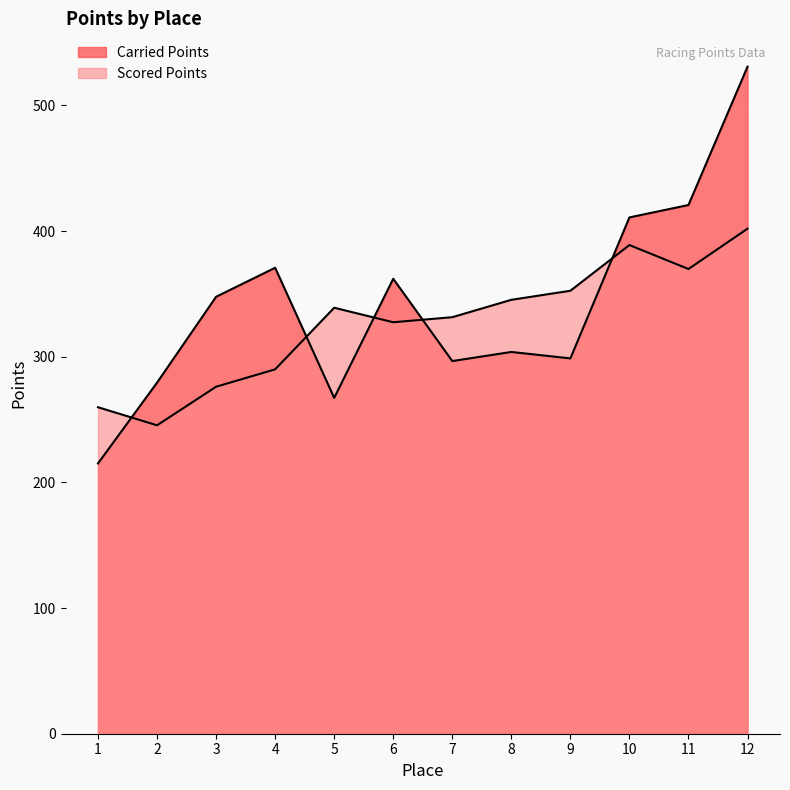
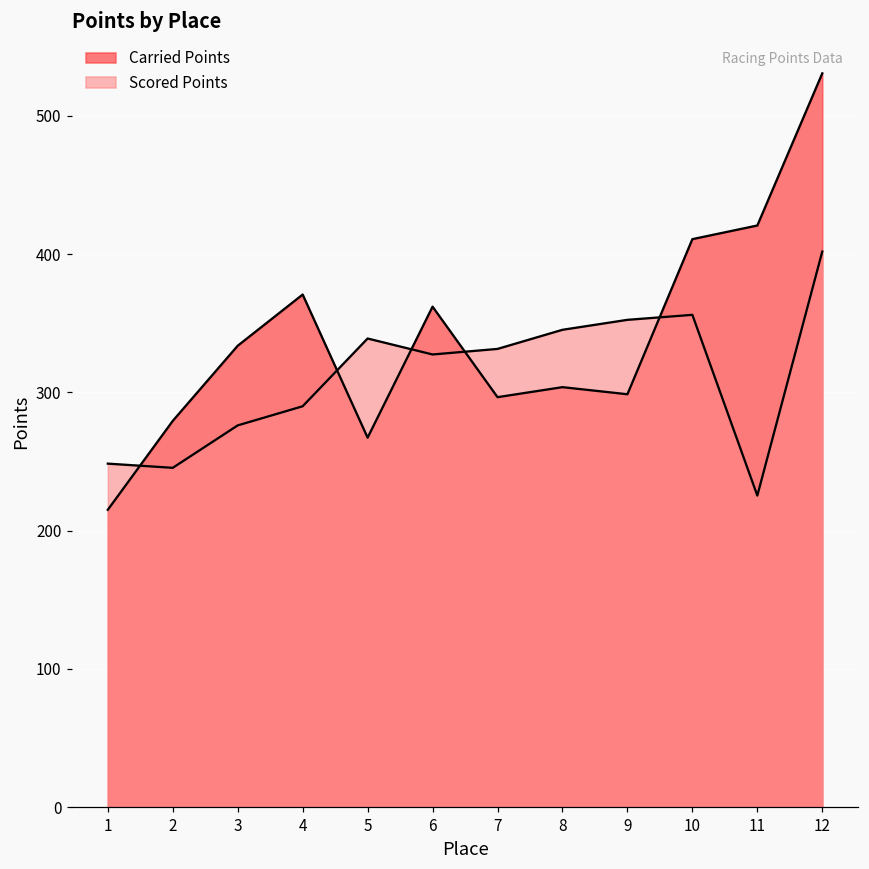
Scored Points, 1: 260 -> 248
Carried Points, 3: 348 -> 334
Scored Points, 10: 389 -> 356
Scored Points, 11: 370 -> 225
